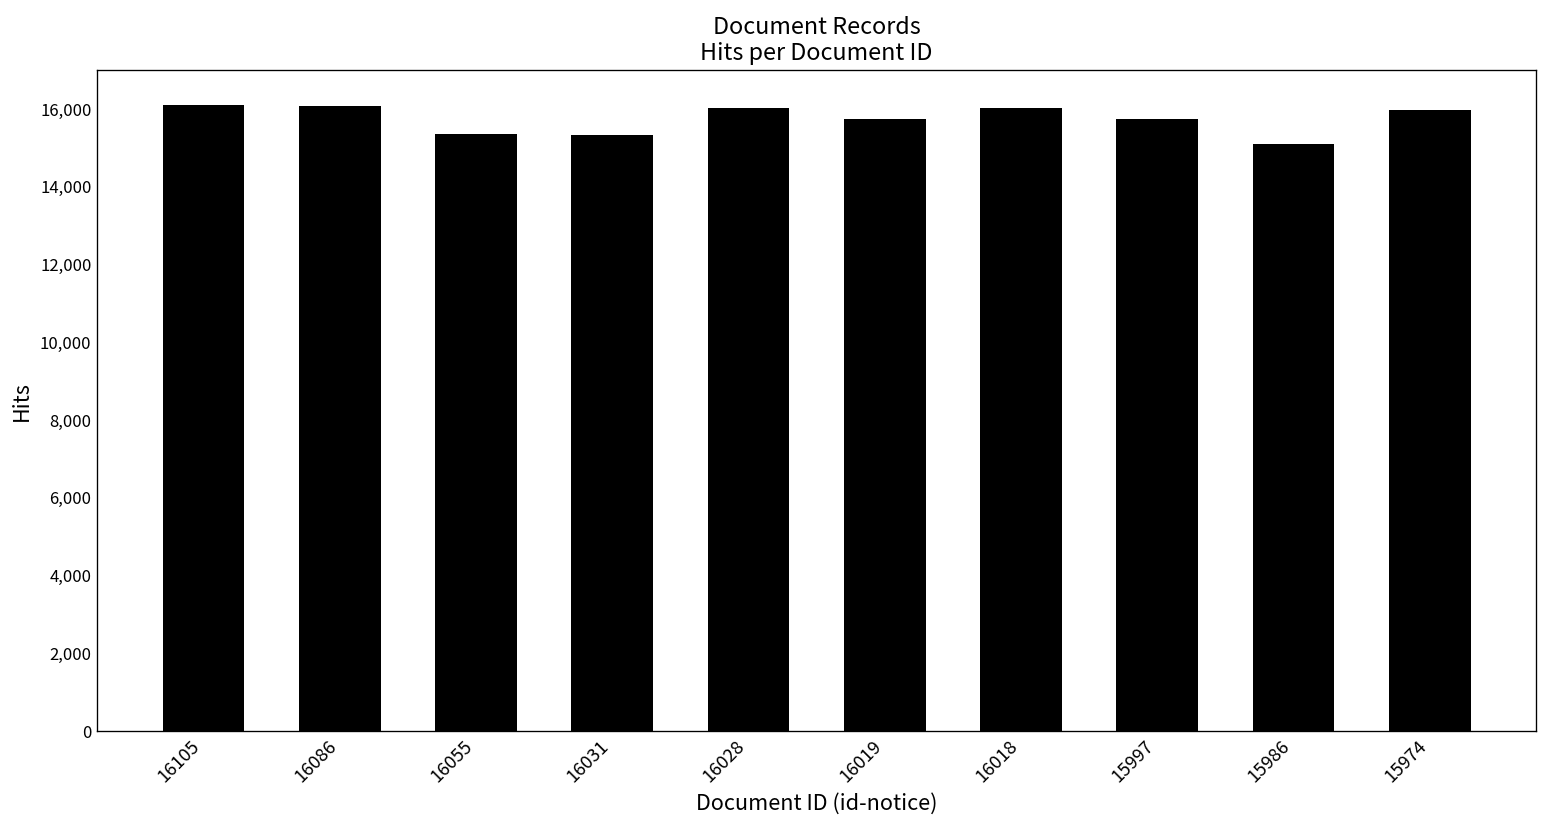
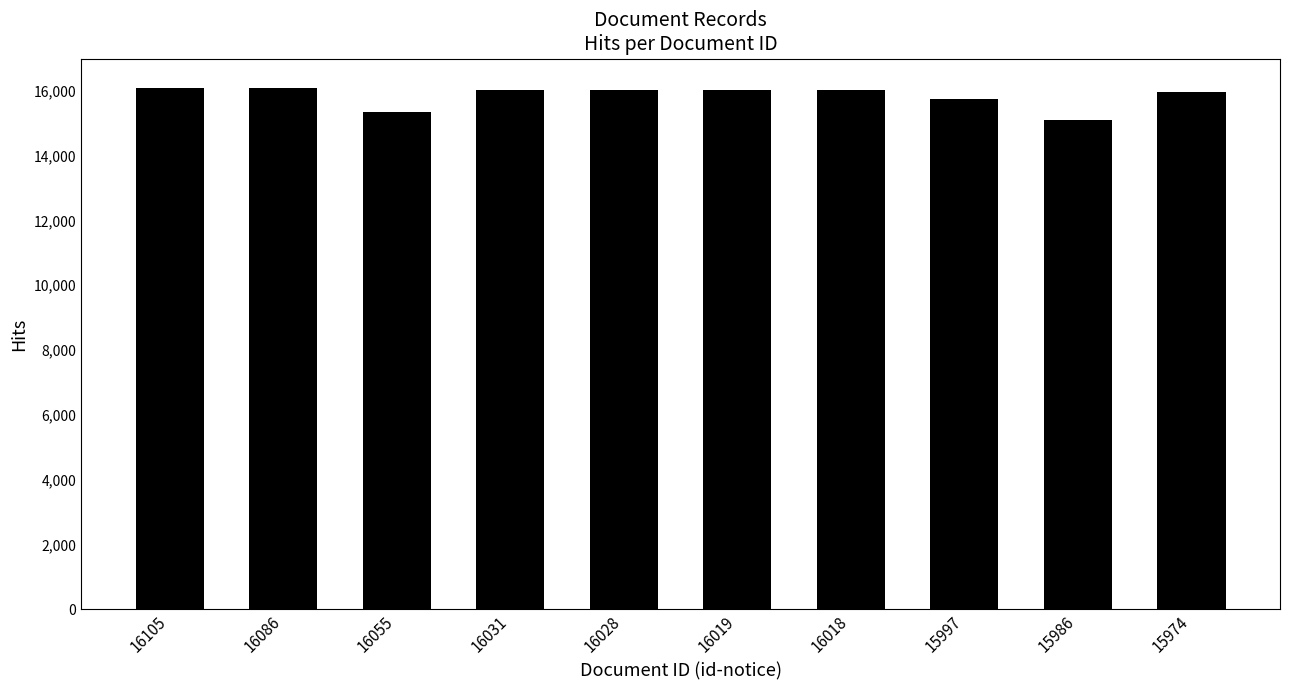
16031: 15,300 -> 16,000
16019: 15,800 -> 16,000
